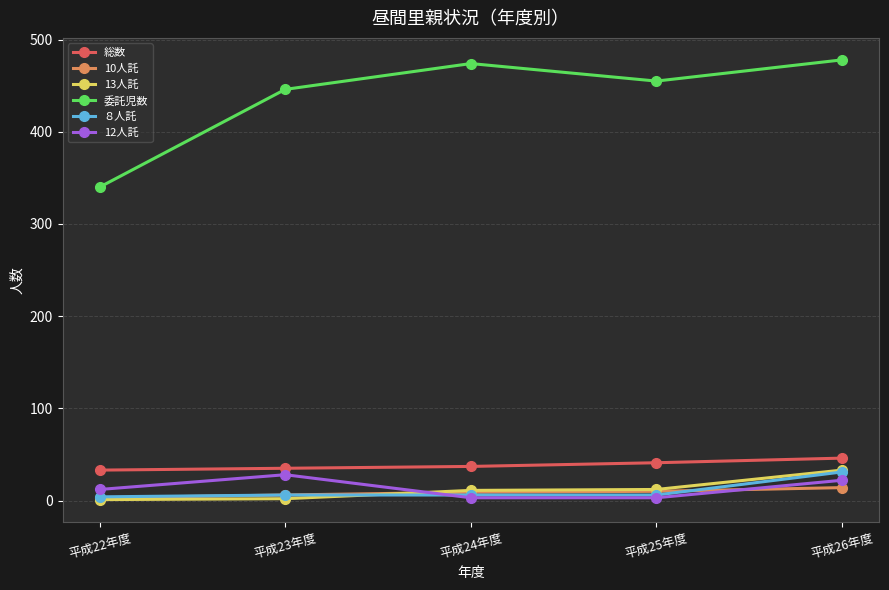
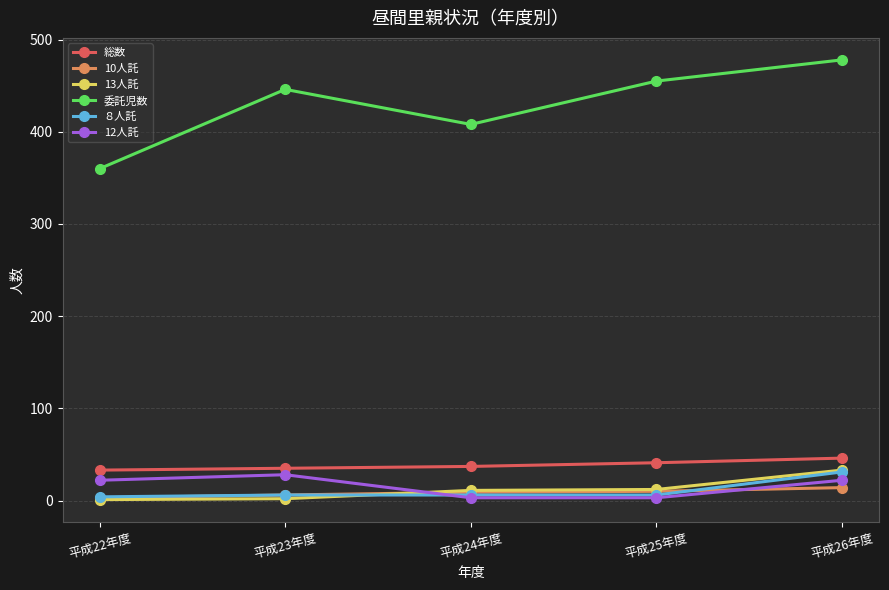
委託児数, 平成22年度: 340 -> 360
12人託, 平成22年度: 10 -> 20
委託児数, 平成24年度: 470 -> 410
